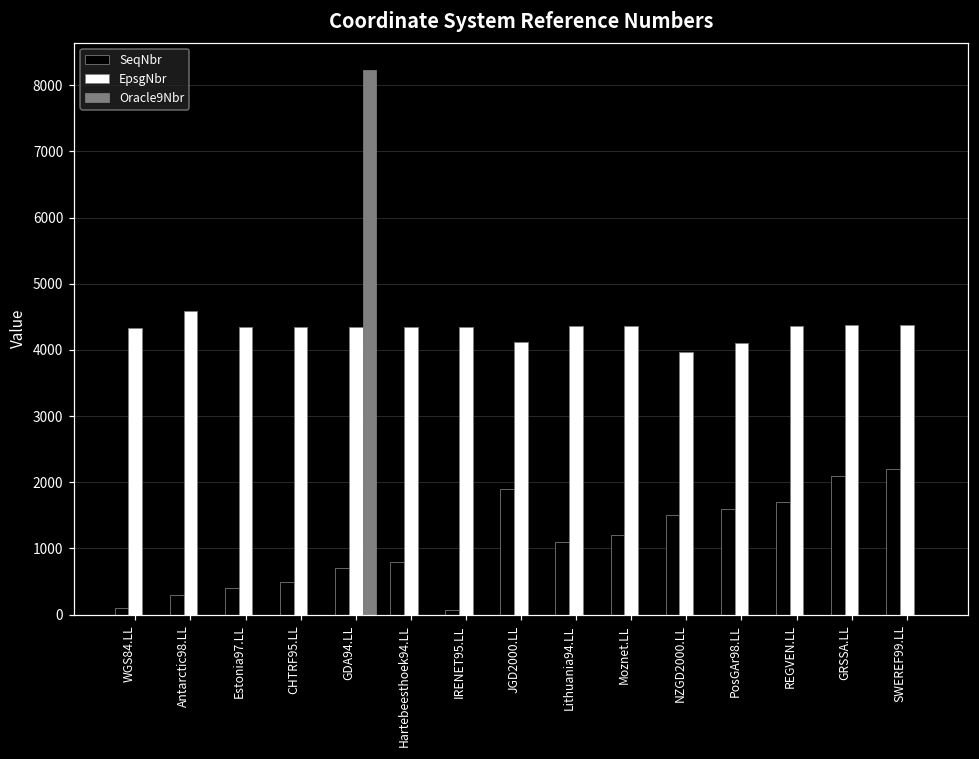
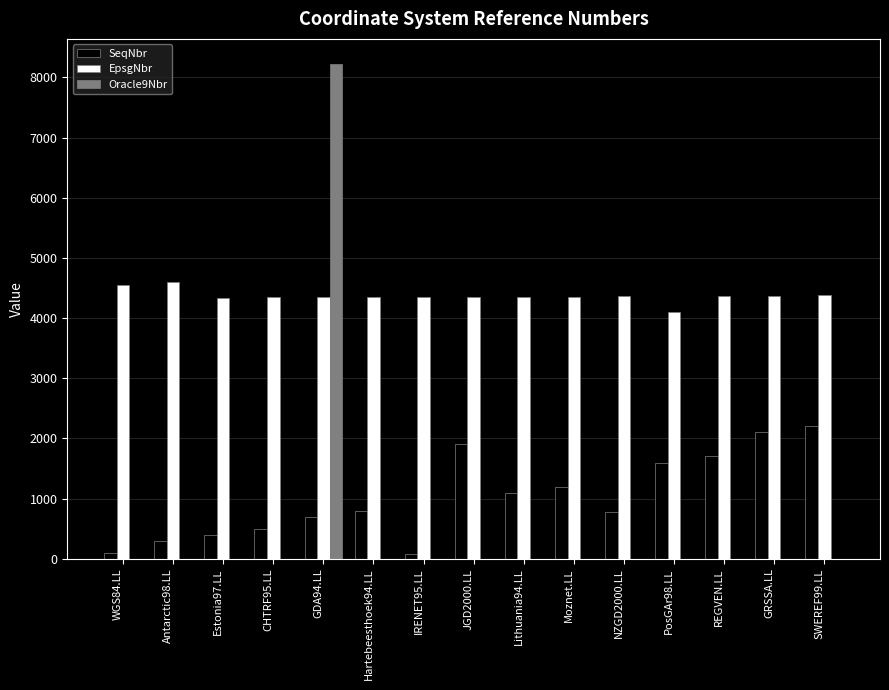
EpsgNbr, WGS84.LL: 4300 -> 4600
EpsgNbr, JGD2000.LL: 4100 -> 4400
SeqNbr, NZGD2000.LL: 1500 -> 800
EpsgNbr, NZGD2000.LL: 4000 -> 4400
